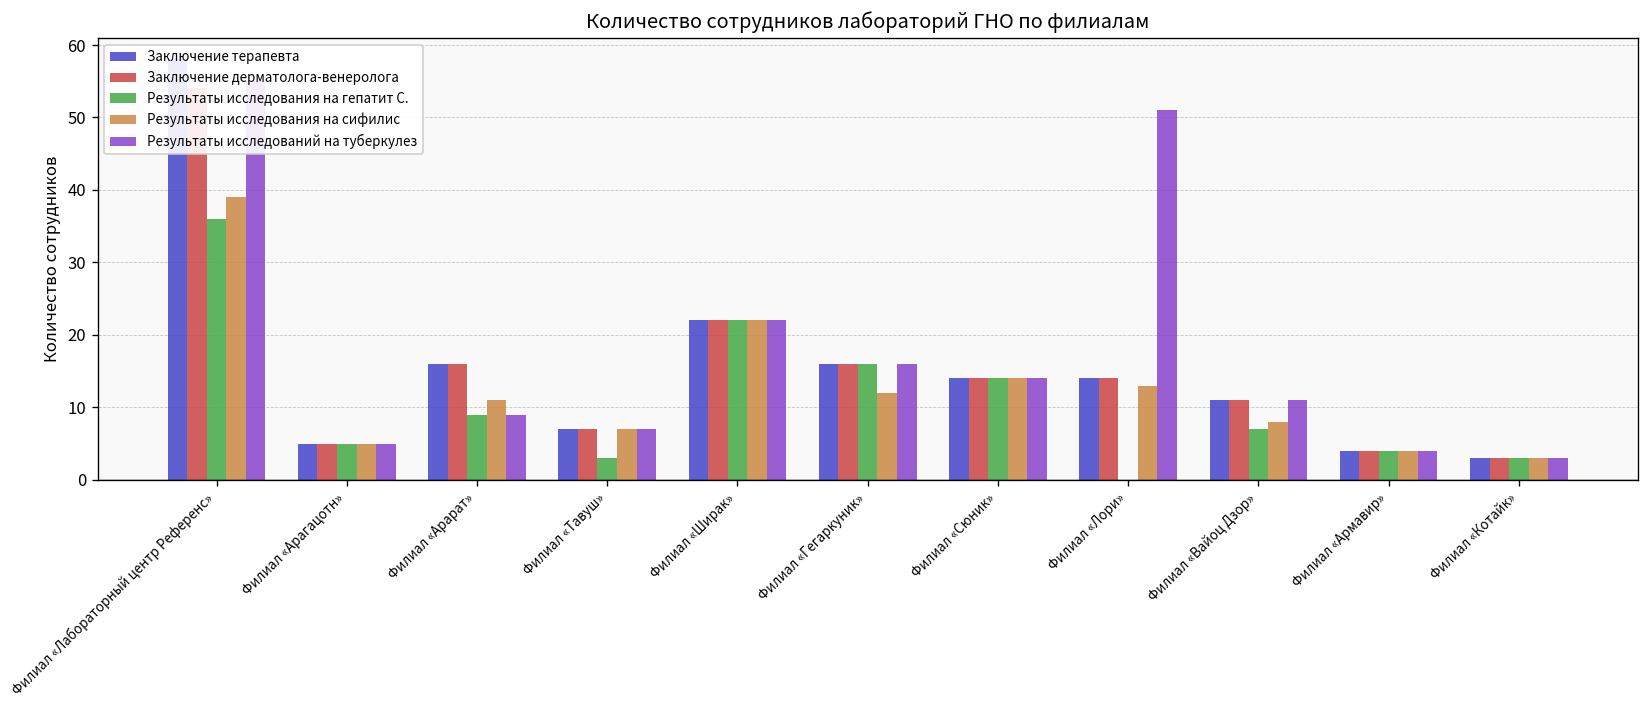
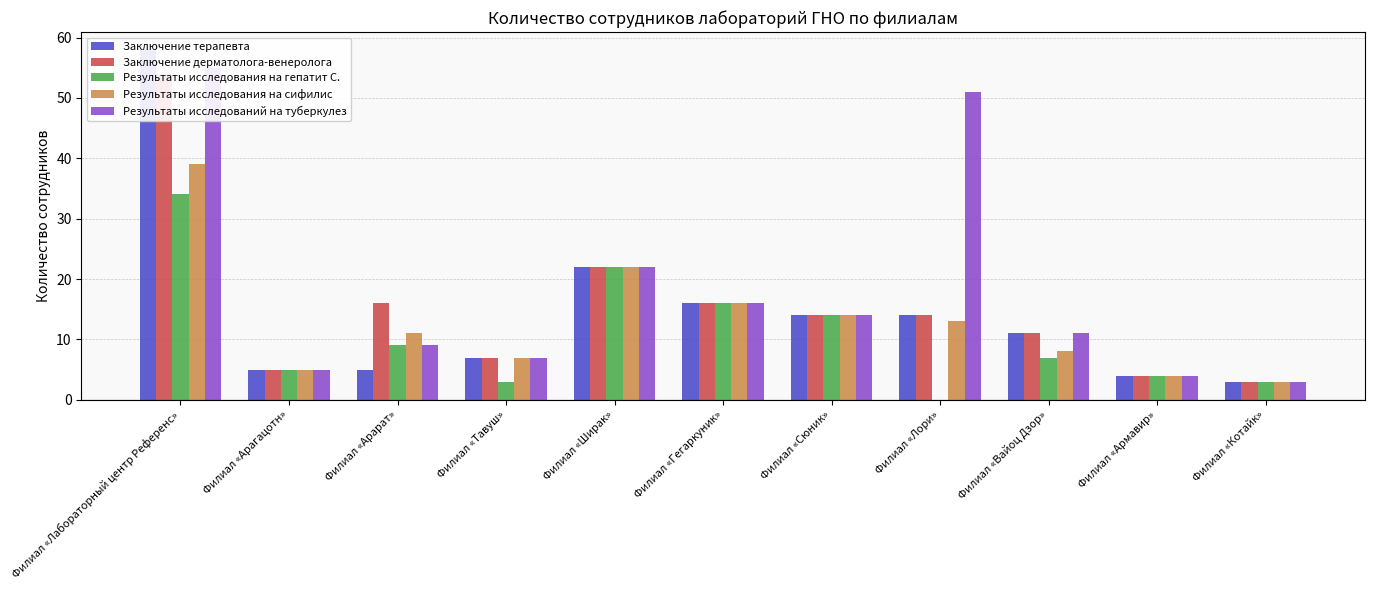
Результаты исследования на гепатит С., Филиал «Лабораторный центр Референс»: 36 -> 34
Заключение терапевта, Филиал «Арарат»: 16 -> 5
Результаты исследования на сифилис, Филиал «Гегаркуник»: 12 -> 16
